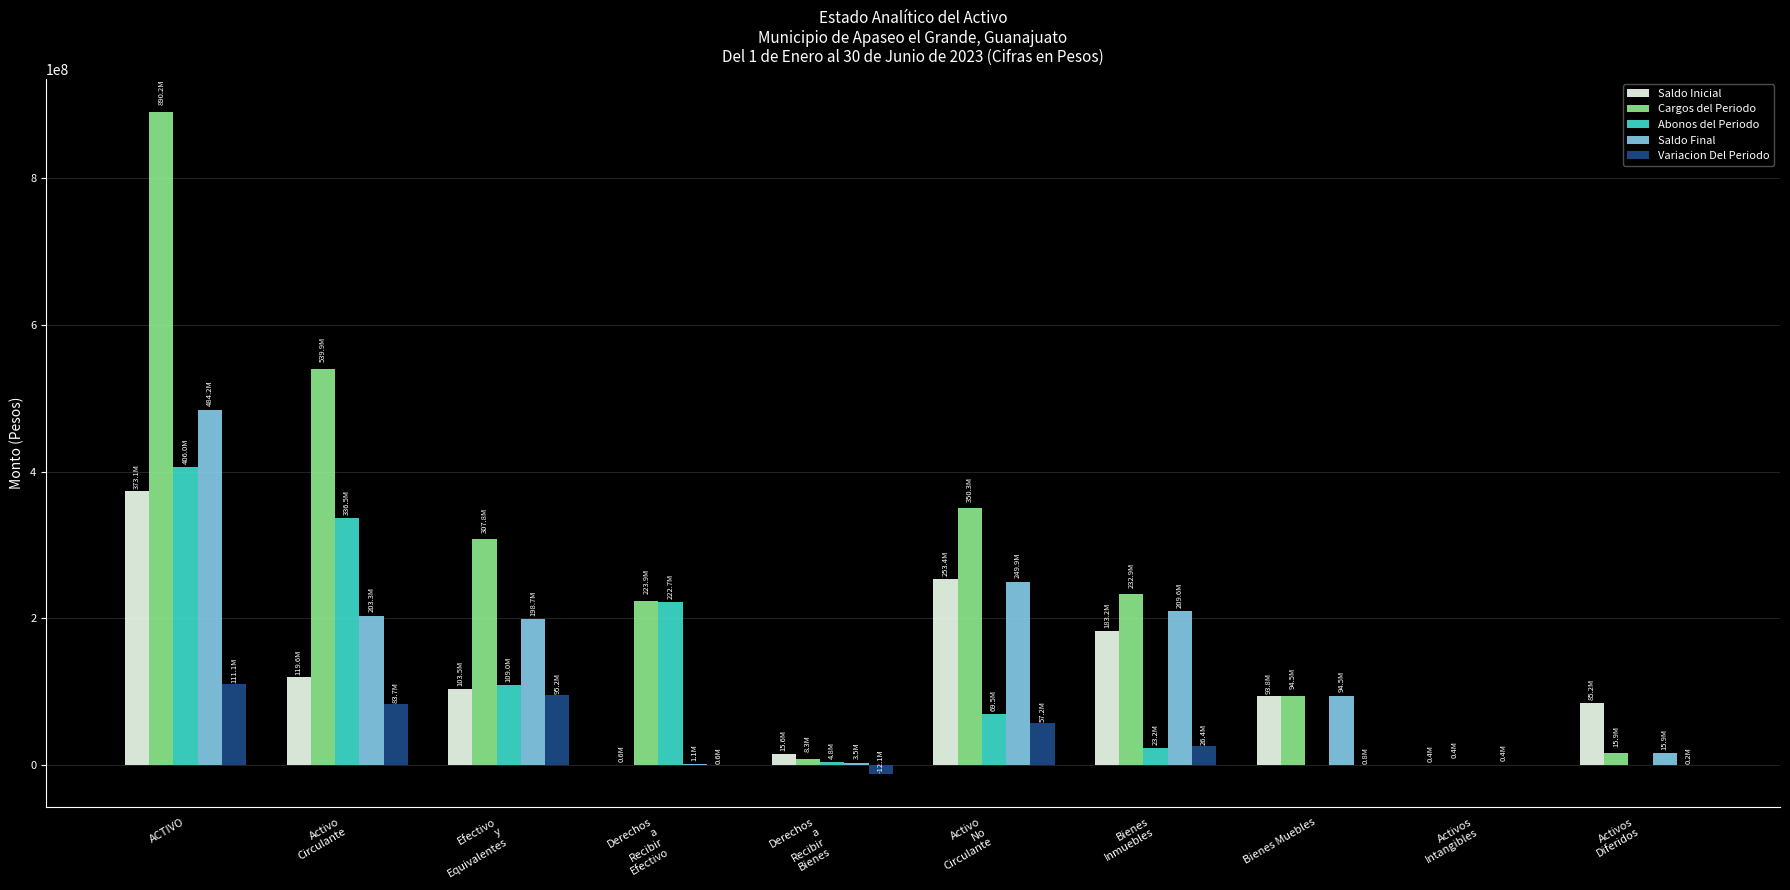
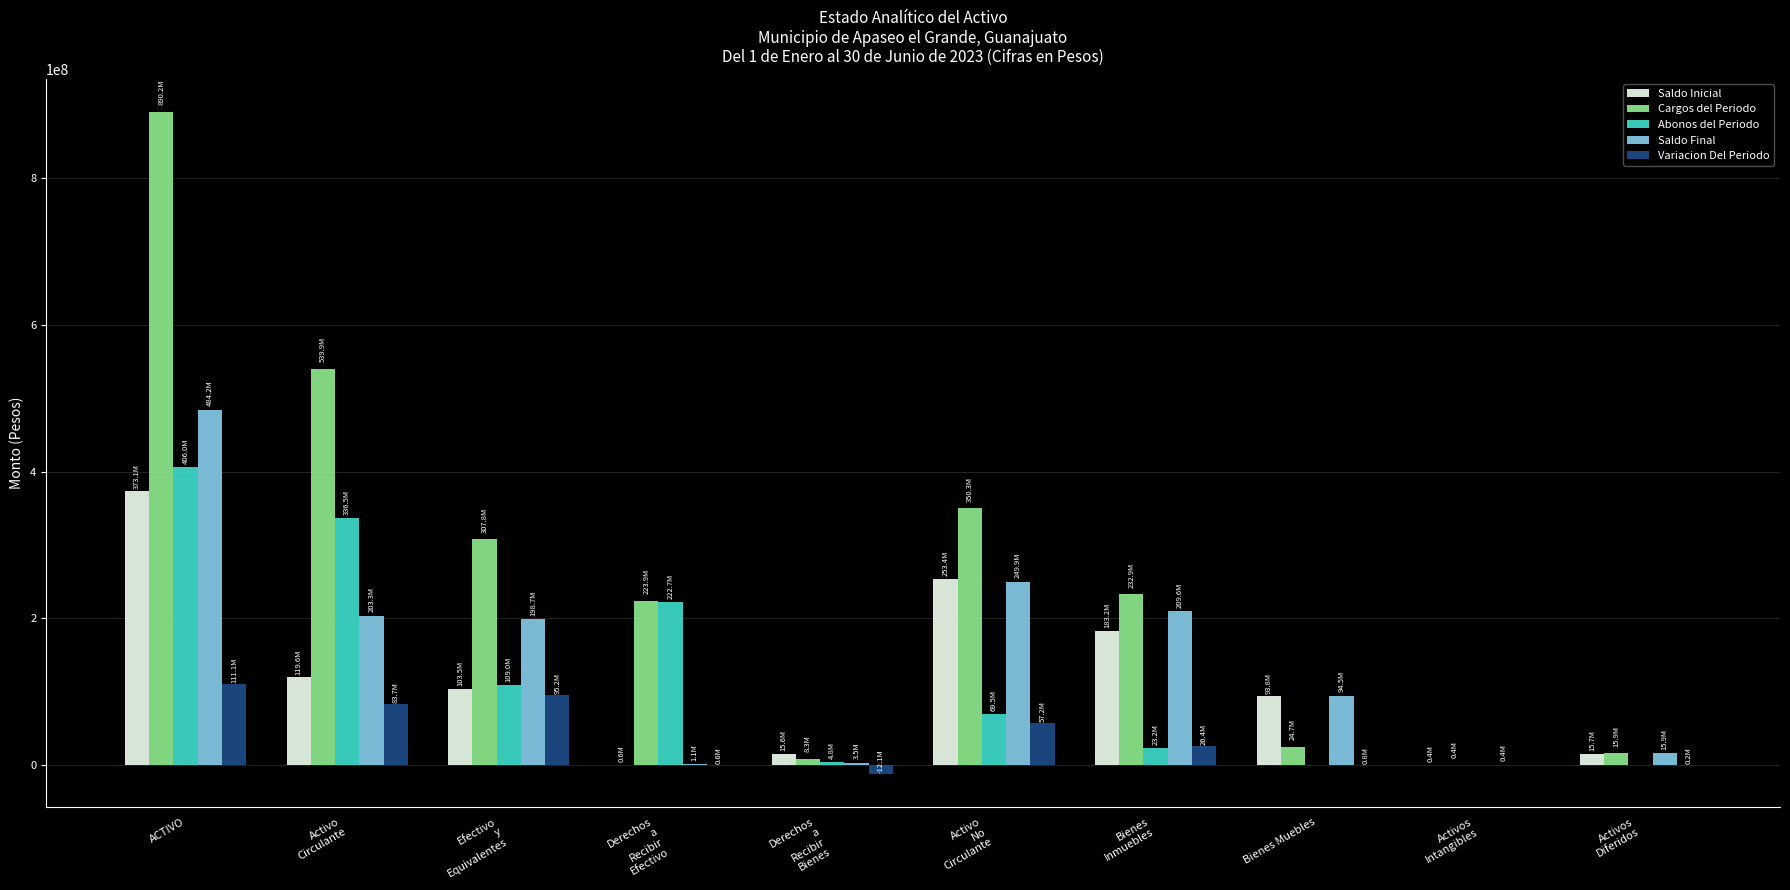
Cargos del Periodo, Bienes Muebles: 94.5M -> 24.7M
Saldo Inicial, Activos Diferidos: 85.2M -> 15.7M
